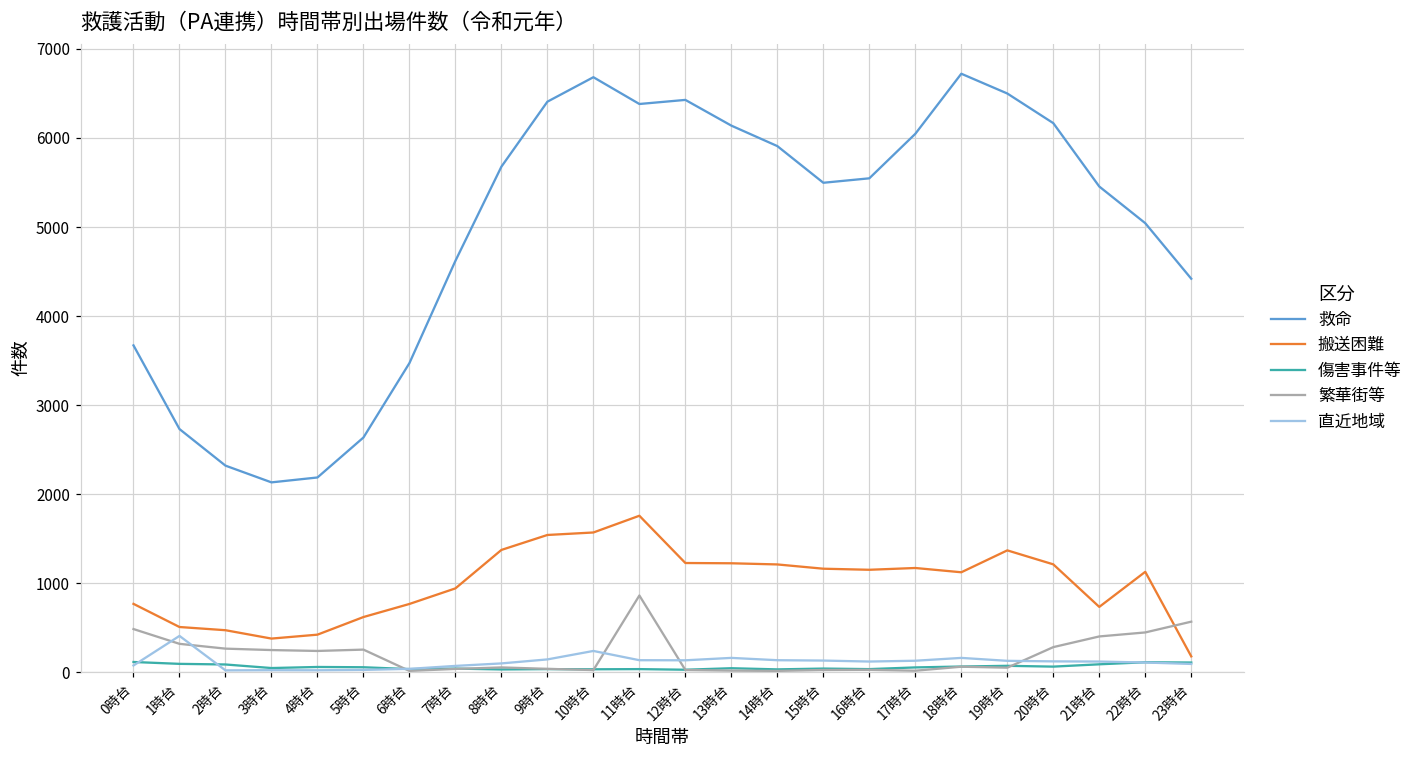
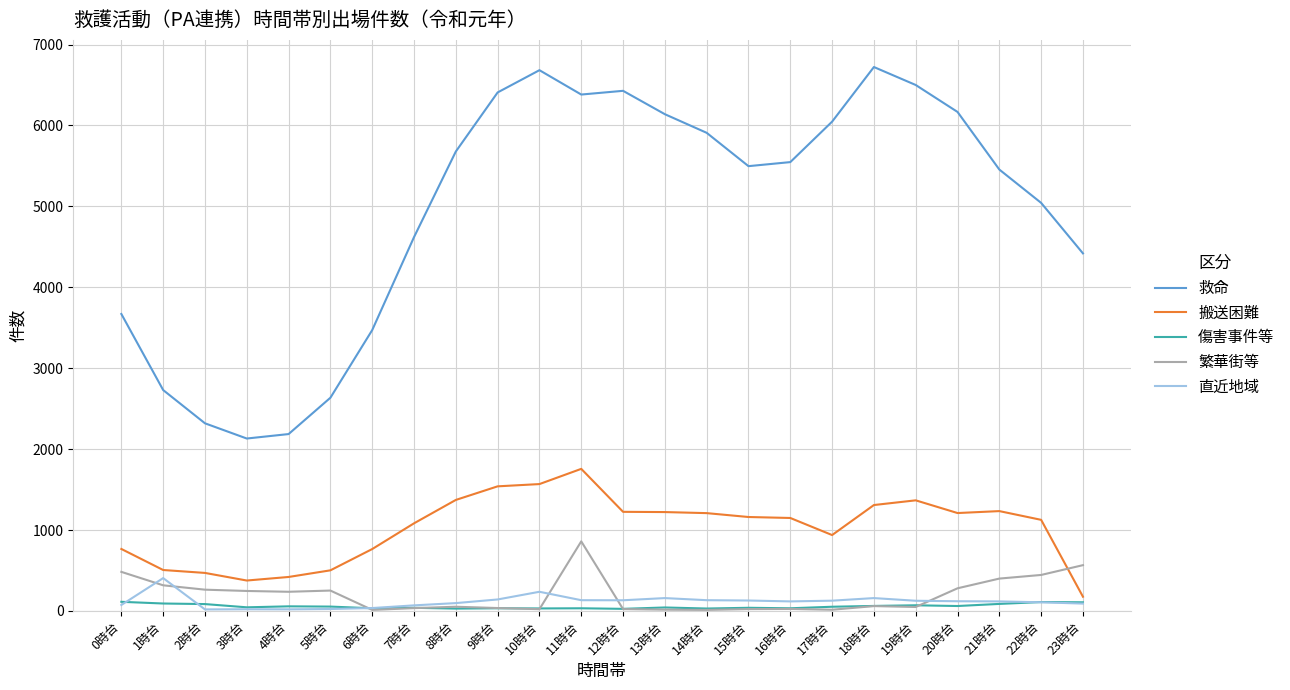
搬送困難, 5時台: 600 -> 500
搬送困難, 7時台: 900 -> 1100
搬送困難, 17時台: 1200 -> 900
搬送困難, 18時台: 1100 -> 1300
搬送困難, 21時台: 700 -> 1200
